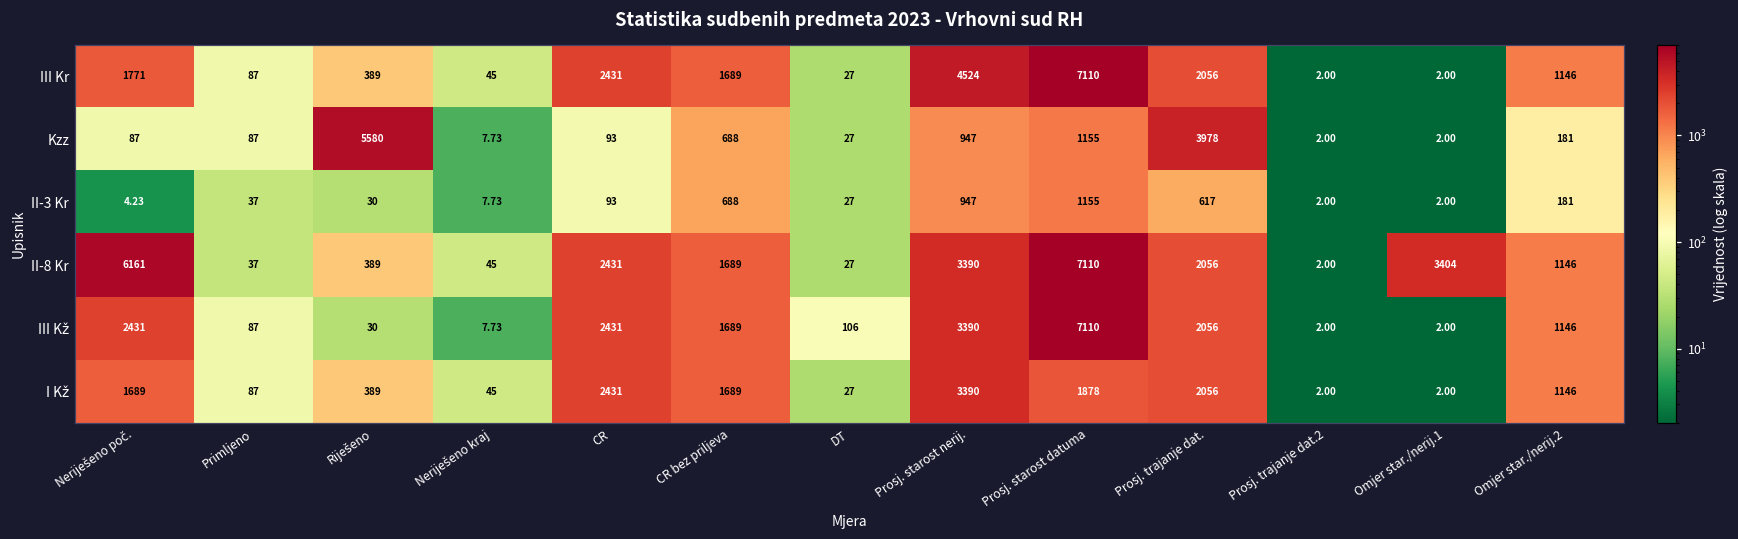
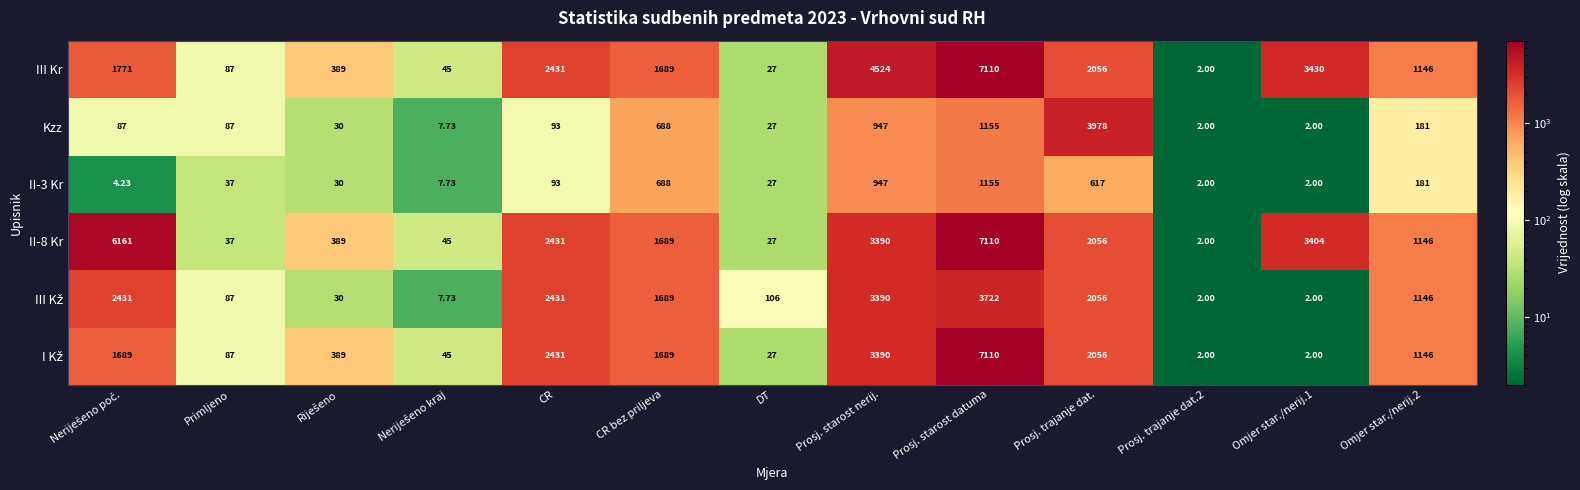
III Kr, Omjer star./nerij.1: 2.00 -> 3430
Kzz, Riješeno: 5580 -> 30
III Kž, Prosj. starost datuma: 7110 -> 3722
I Kž, Prosj. starost datuma: 1878 -> 7110
